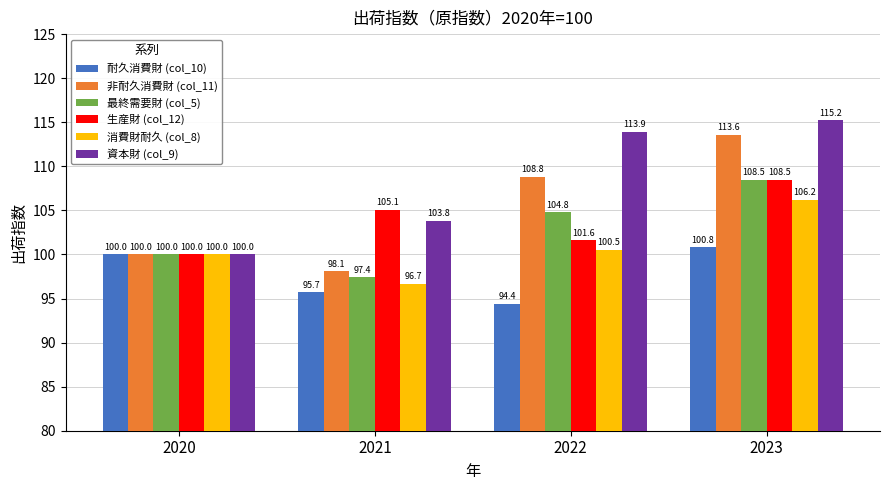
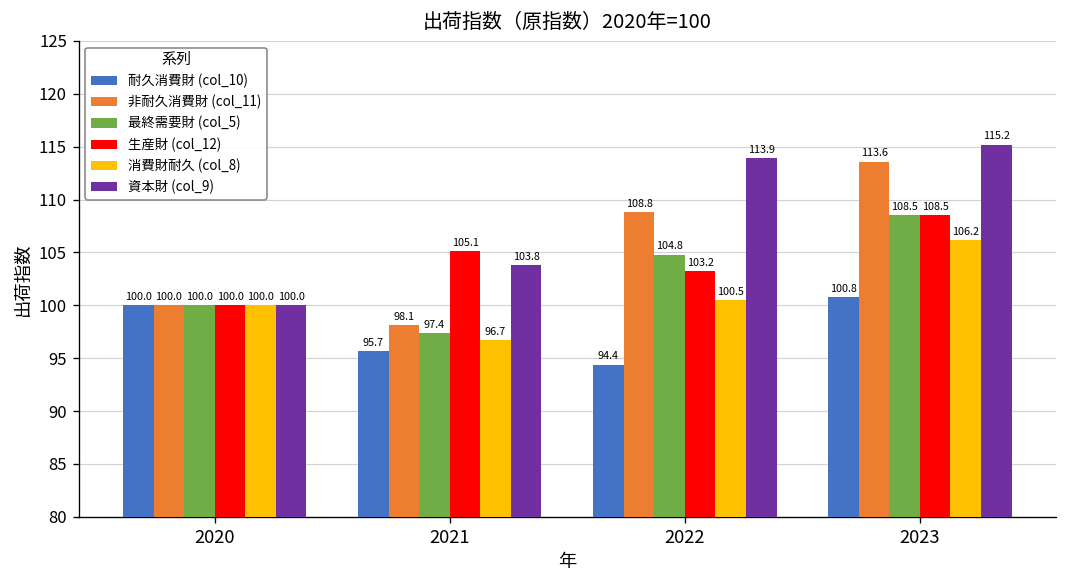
生産財 (col_12), 2022: 101.6 -> 103.2
